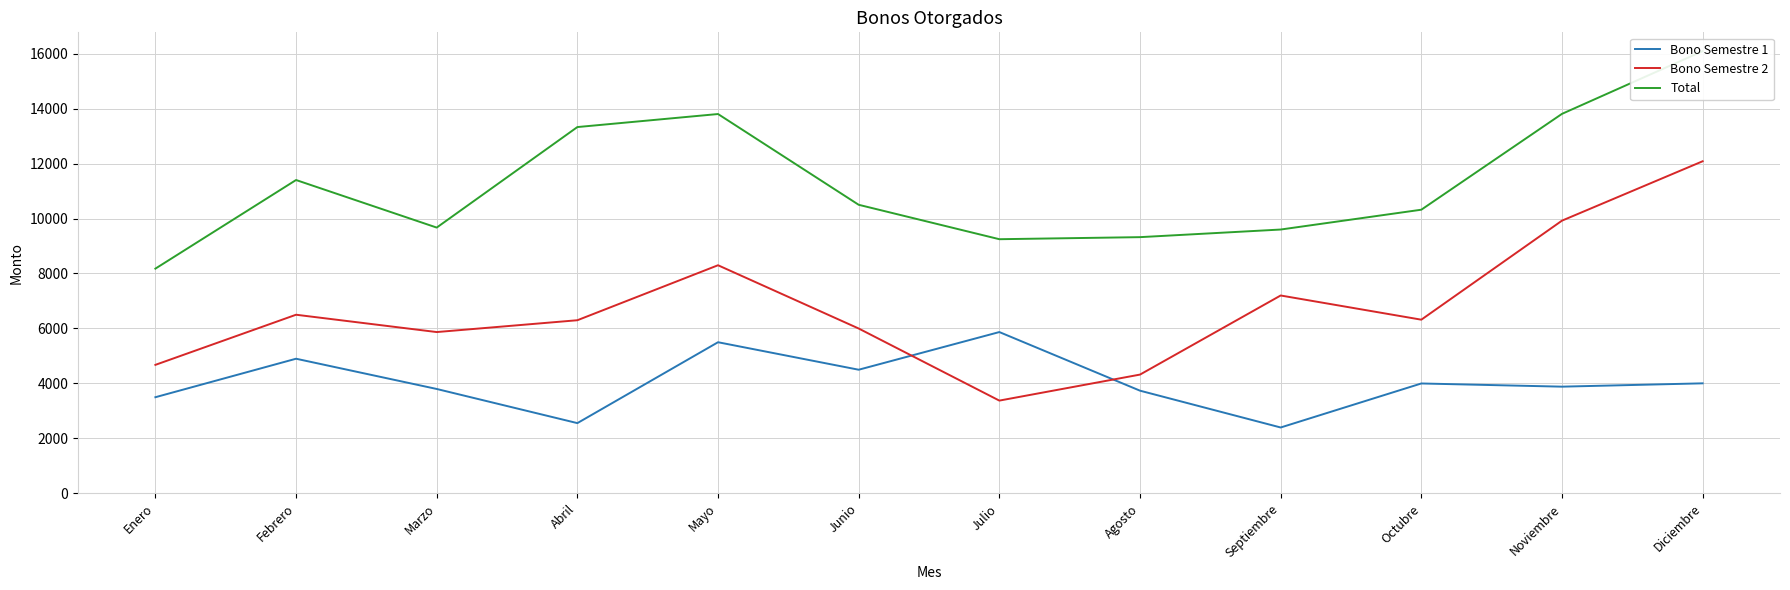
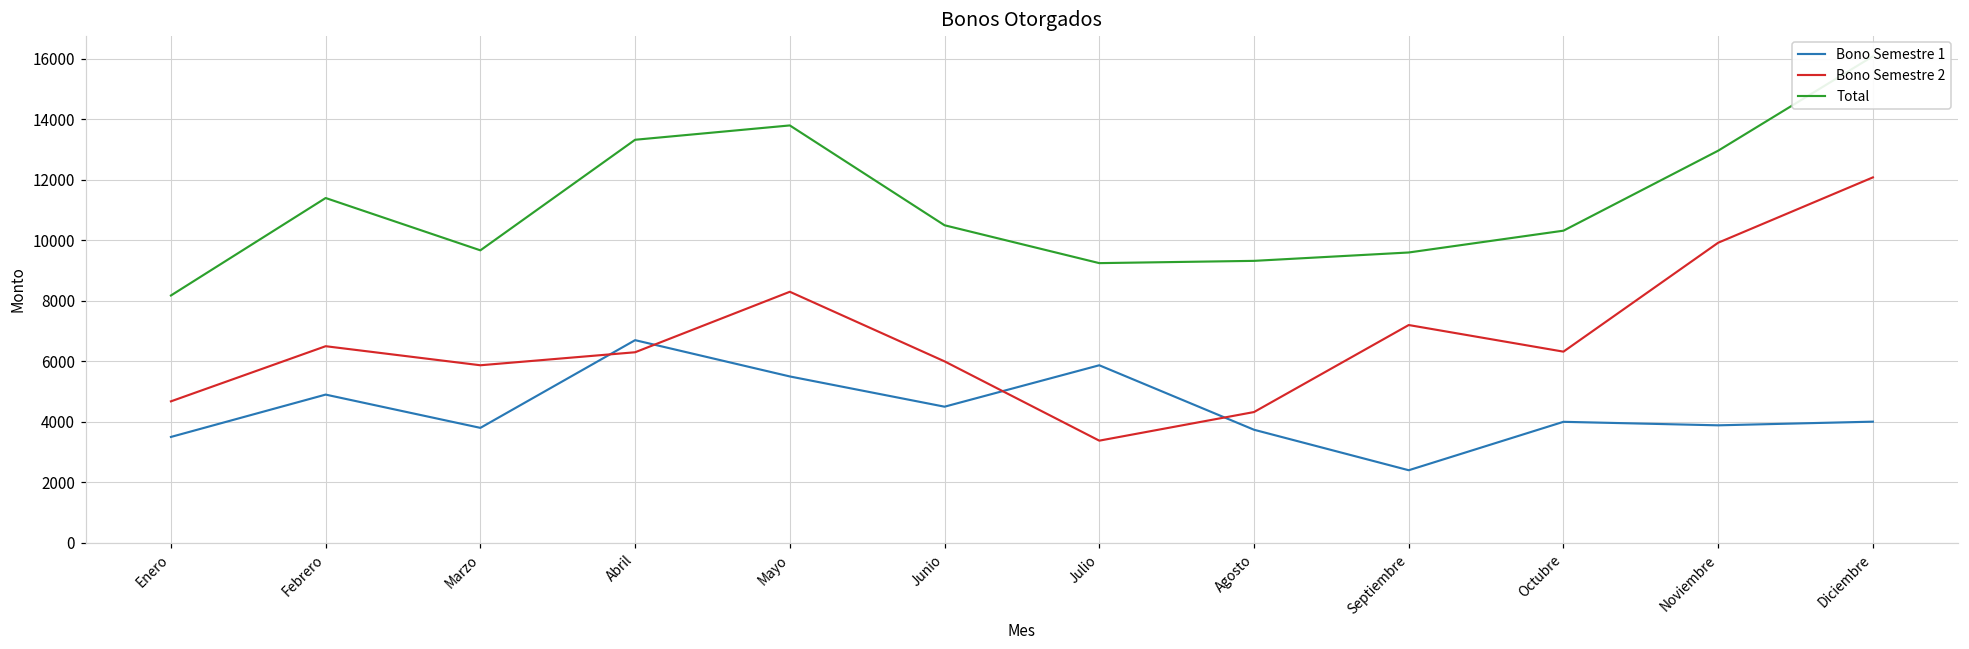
Bono Semestre 1, Abril: 2600 -> 6700
Total, Noviembre: 13800 -> 13000
